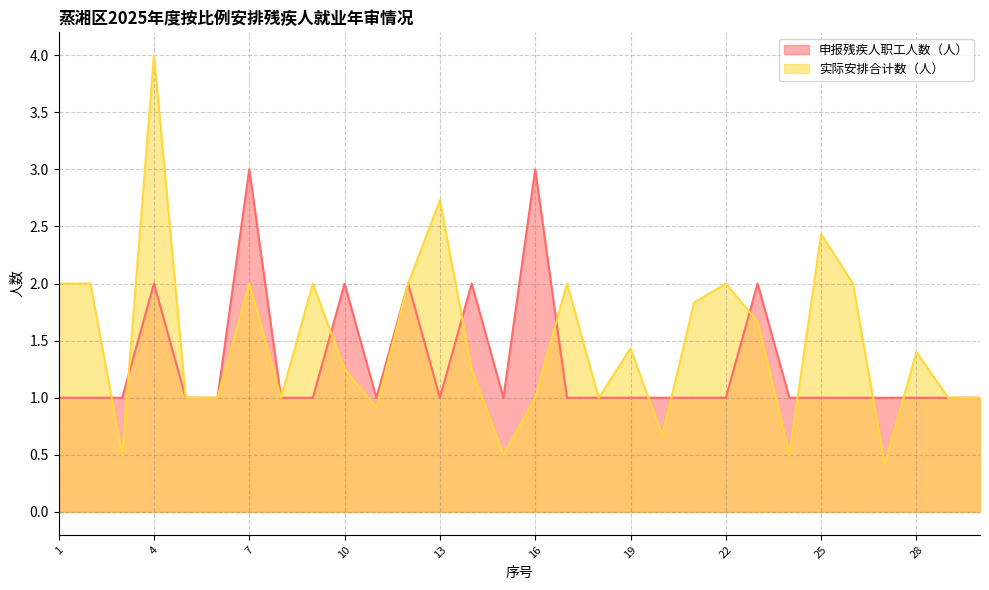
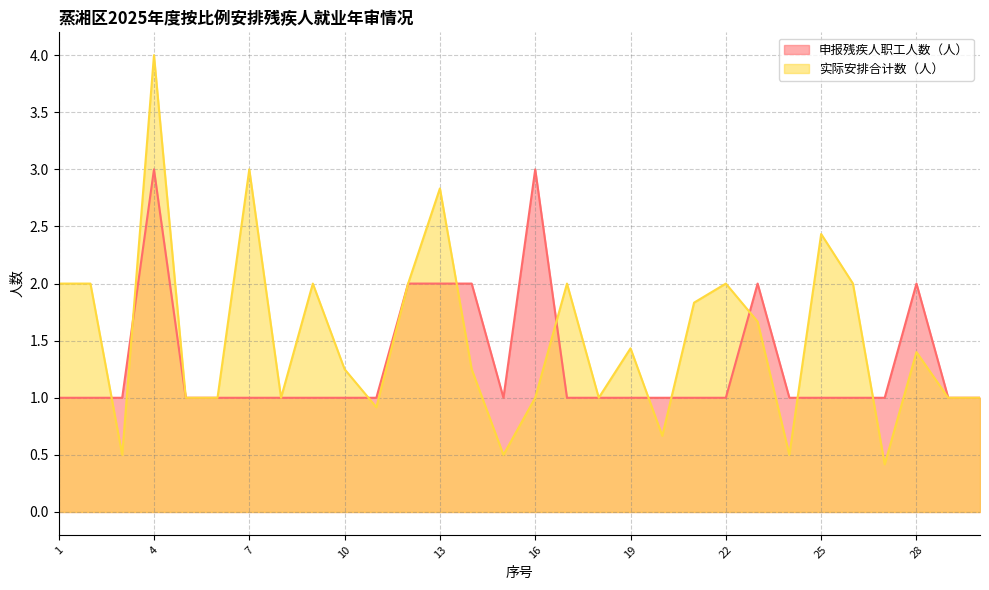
申报残疾人职工人数（人）, 4: 2 -> 3
申报残疾人职工人数（人）, 7: 3 -> 1
实际安排合计数（人）, 7: 2 -> 3
申报残疾人职工人数（人）, 10: 2 -> 1
申报残疾人职工人数（人）, 13: 1 -> 2
实际安排合计数（人）, 13: 2.73 -> 2.83
申报残疾人职工人数（人）, 28: 1 -> 2
